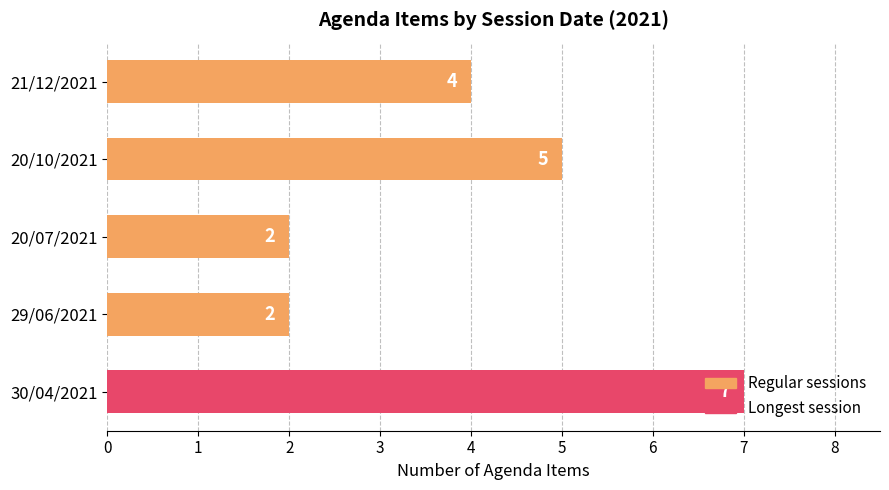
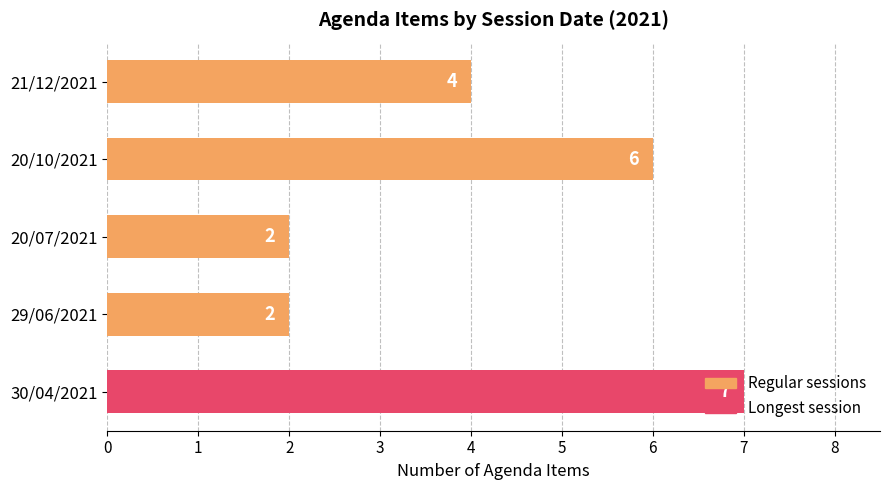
20/10/2021: 5 -> 6
